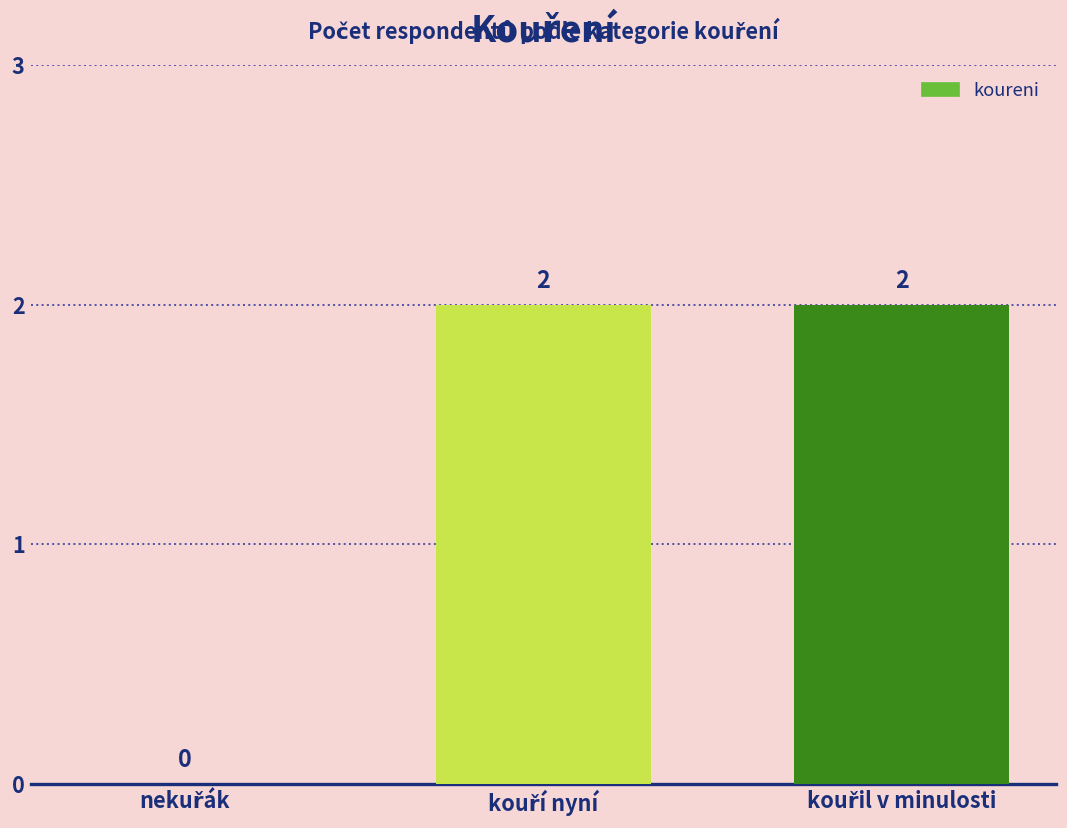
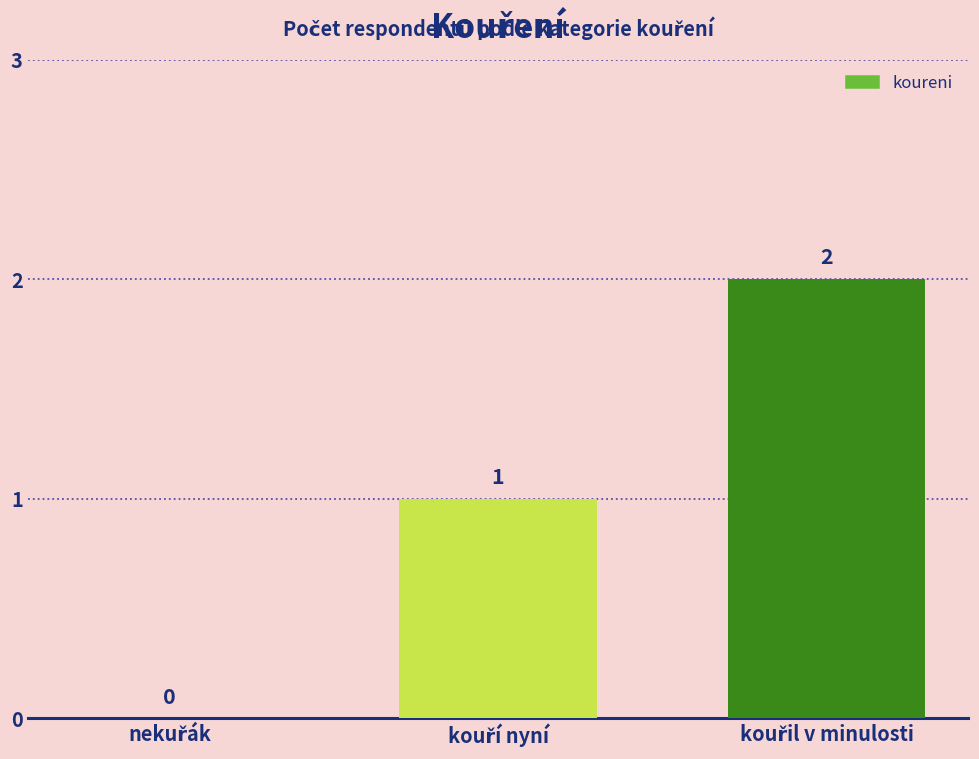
kouří nyní: 2 -> 1
